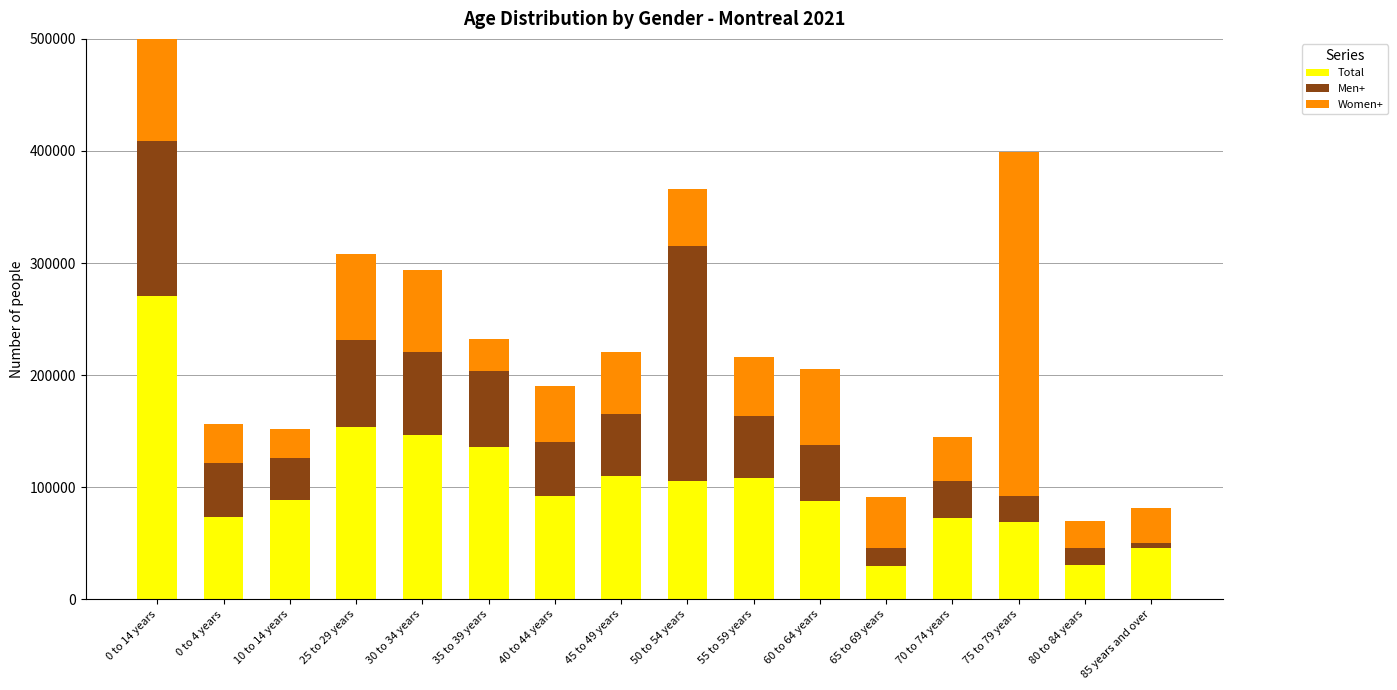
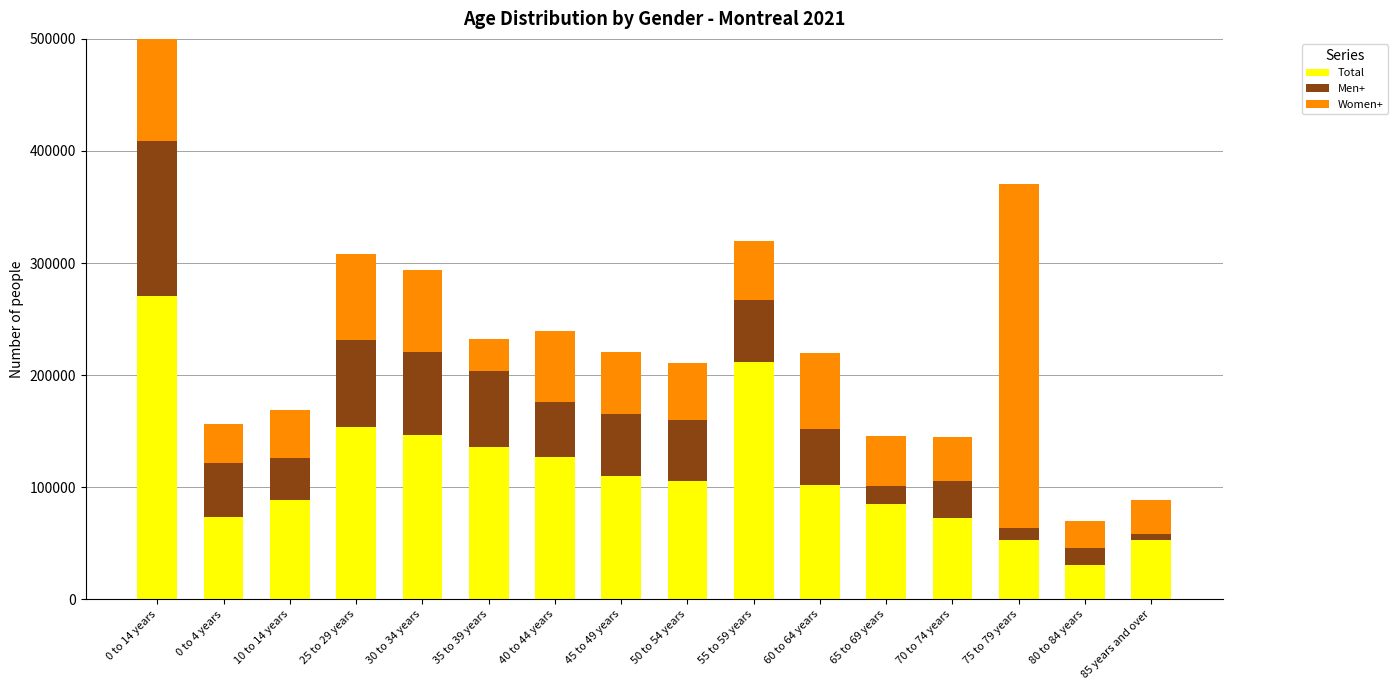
Women+, 10 to 14 years: 26000 -> 43000
Total, 40 to 44 years: 92000 -> 127000
Women+, 40 to 44 years: 50000 -> 63000
Men+, 50 to 54 years: 209000 -> 54000
Total, 55 to 59 years: 108000 -> 212000
Total, 60 to 64 years: 88000 -> 102000
Total, 65 to 69 years: 30000 -> 85000
Total, 75 to 79 years: 69000 -> 53000
Men+, 75 to 79 years: 23000 -> 11000
Total, 85 years and over: 46000 -> 53000
